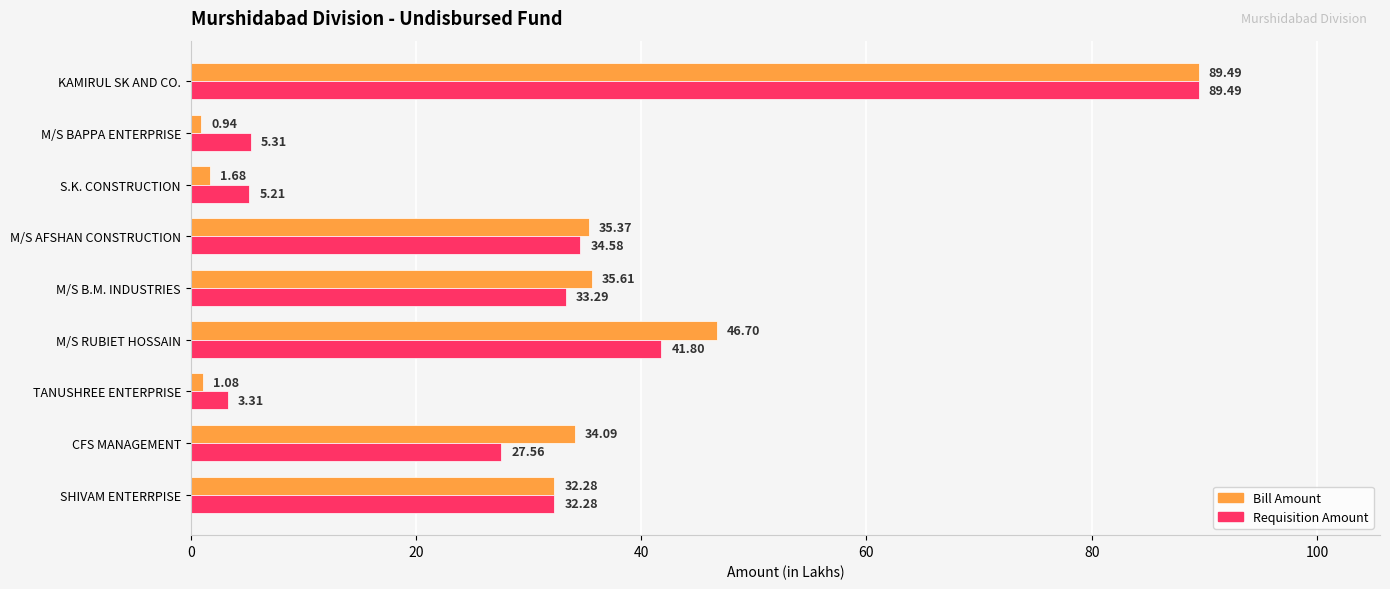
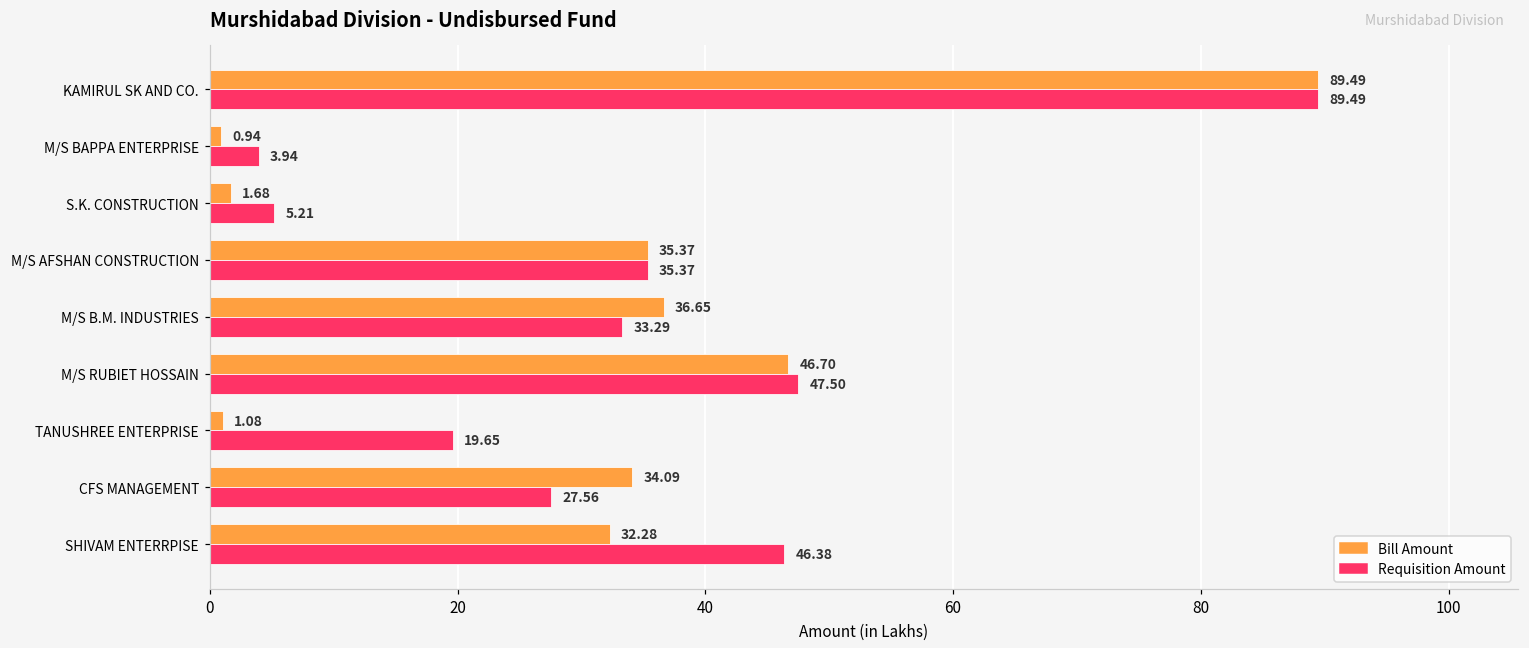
Requisition Amount, M/S BAPPA ENTERPRISE: 5.31 -> 3.94
Requisition Amount, M/S AFSHAN CONSTRUCTION: 34.58 -> 35.37
Bill Amount, M/S B.M. INDUSTRIES: 35.61 -> 36.65
Requisition Amount, M/S RUBIET HOSSAIN: 41.80 -> 47.50
Requisition Amount, TANUSHREE ENTERPRISE: 3.31 -> 19.65
Requisition Amount, SHIVAM ENTERRPISE: 32.28 -> 46.38
